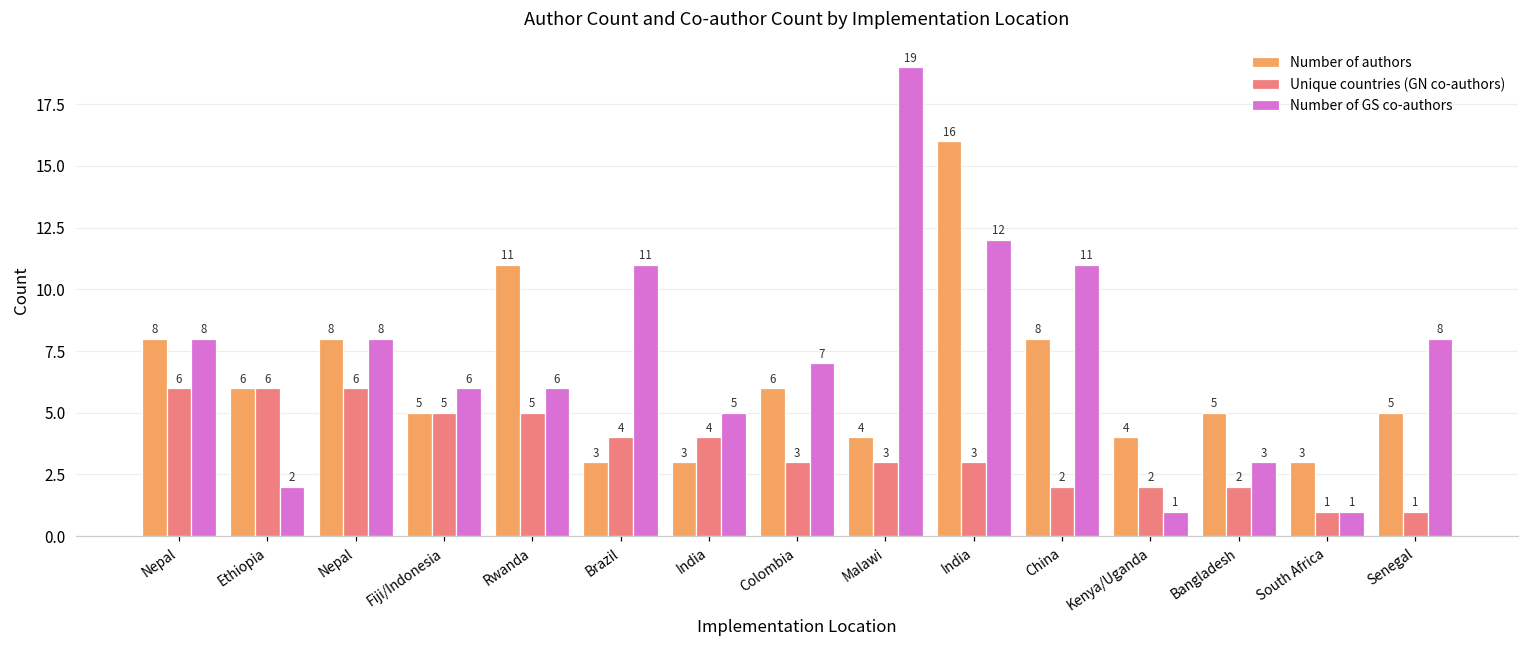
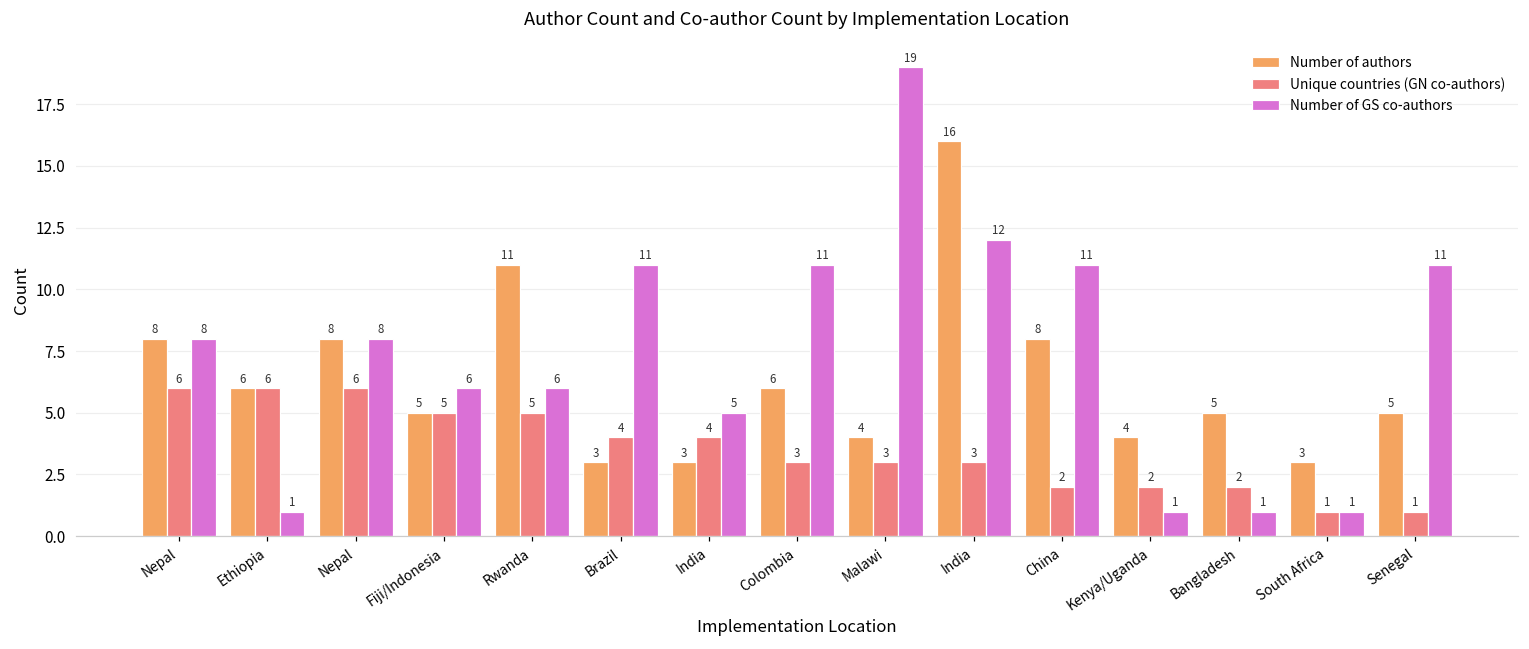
Number of GS co-authors, Ethiopia: 2 -> 1
Number of GS co-authors, Colombia: 7 -> 11
Number of GS co-authors, Bangladesh: 3 -> 1
Number of GS co-authors, Senegal: 8 -> 11
